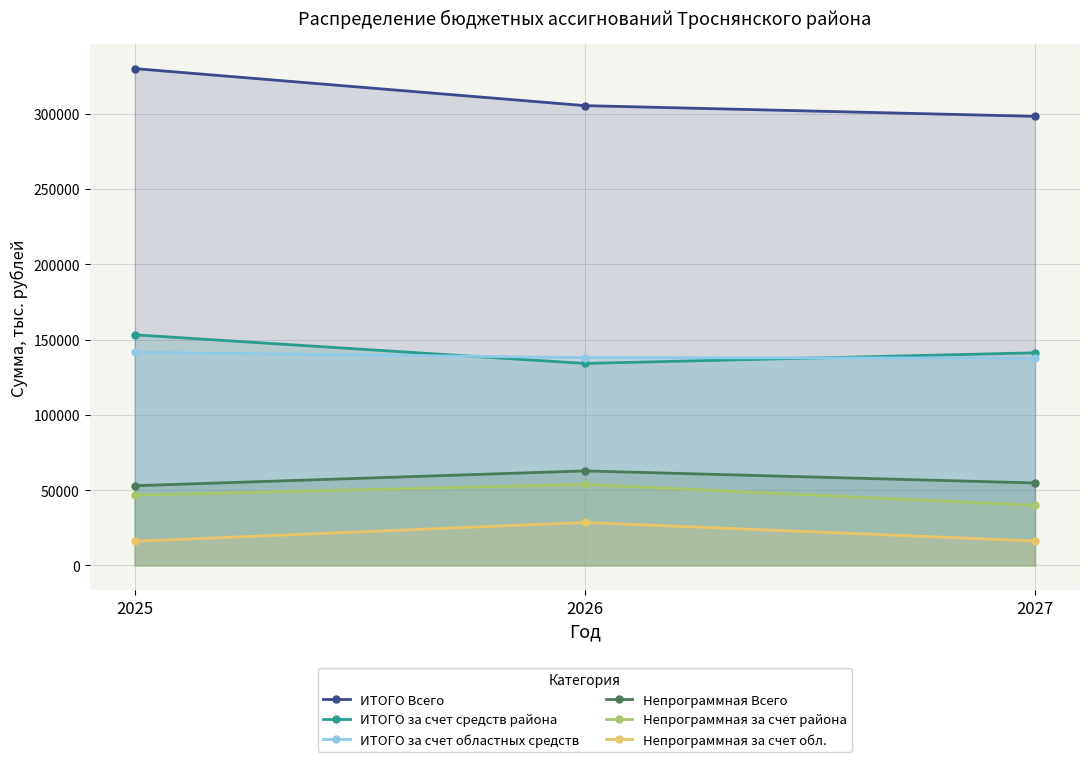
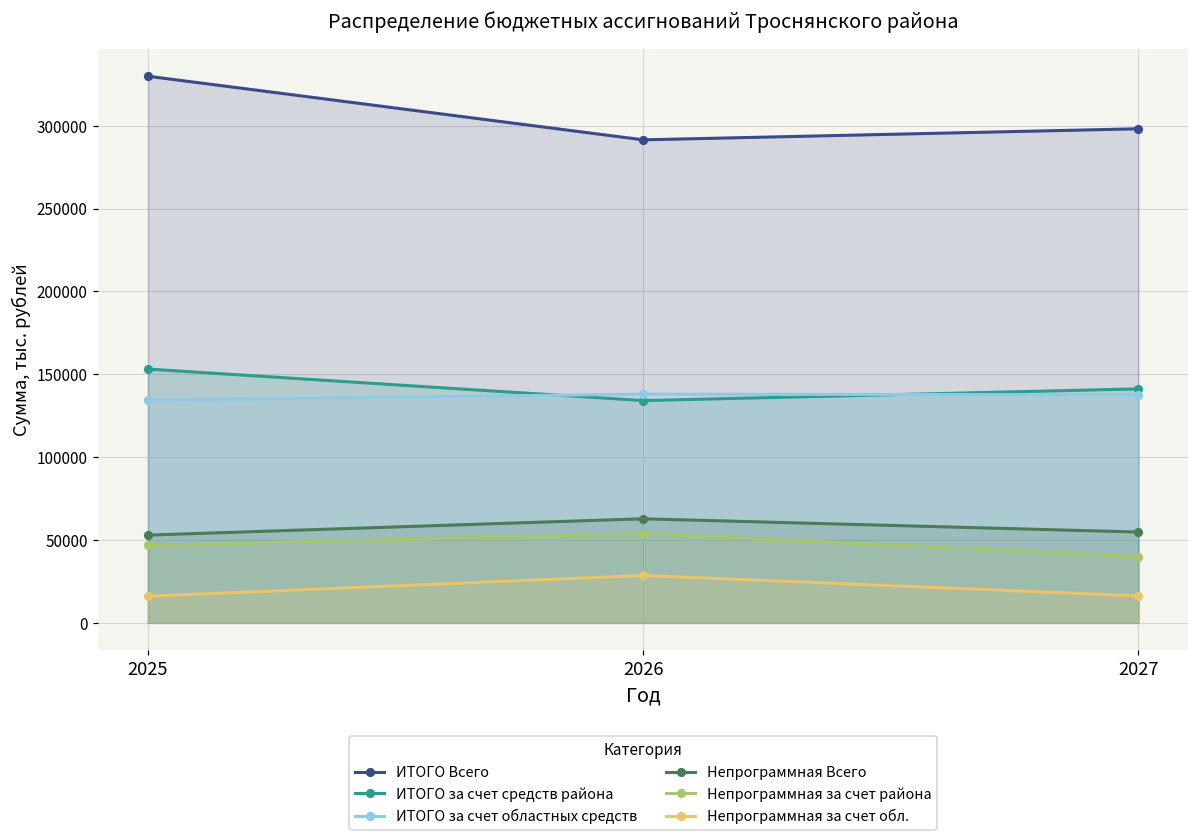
ИТОГО за счет областных средств, 2025: 142000 -> 134000
ИТОГО Всего, 2026: 305000 -> 292000
